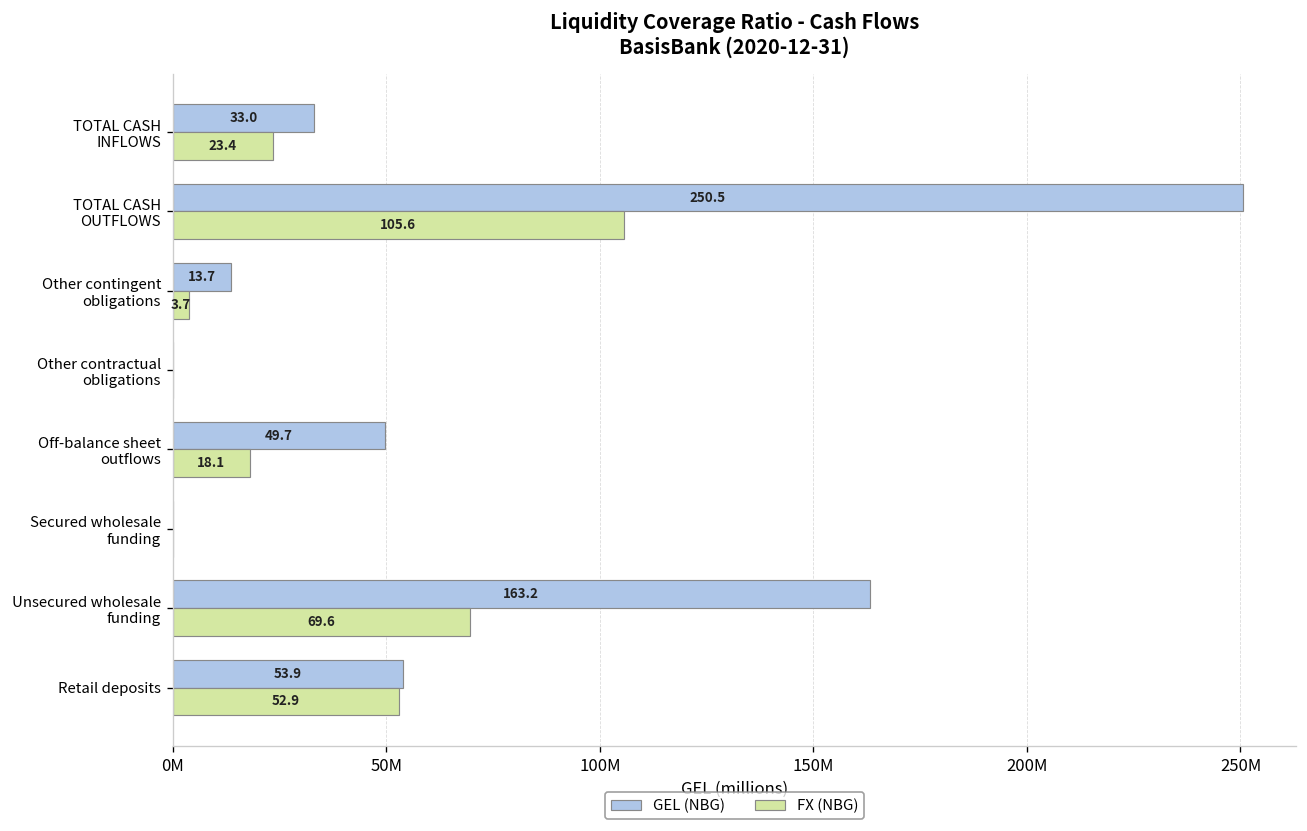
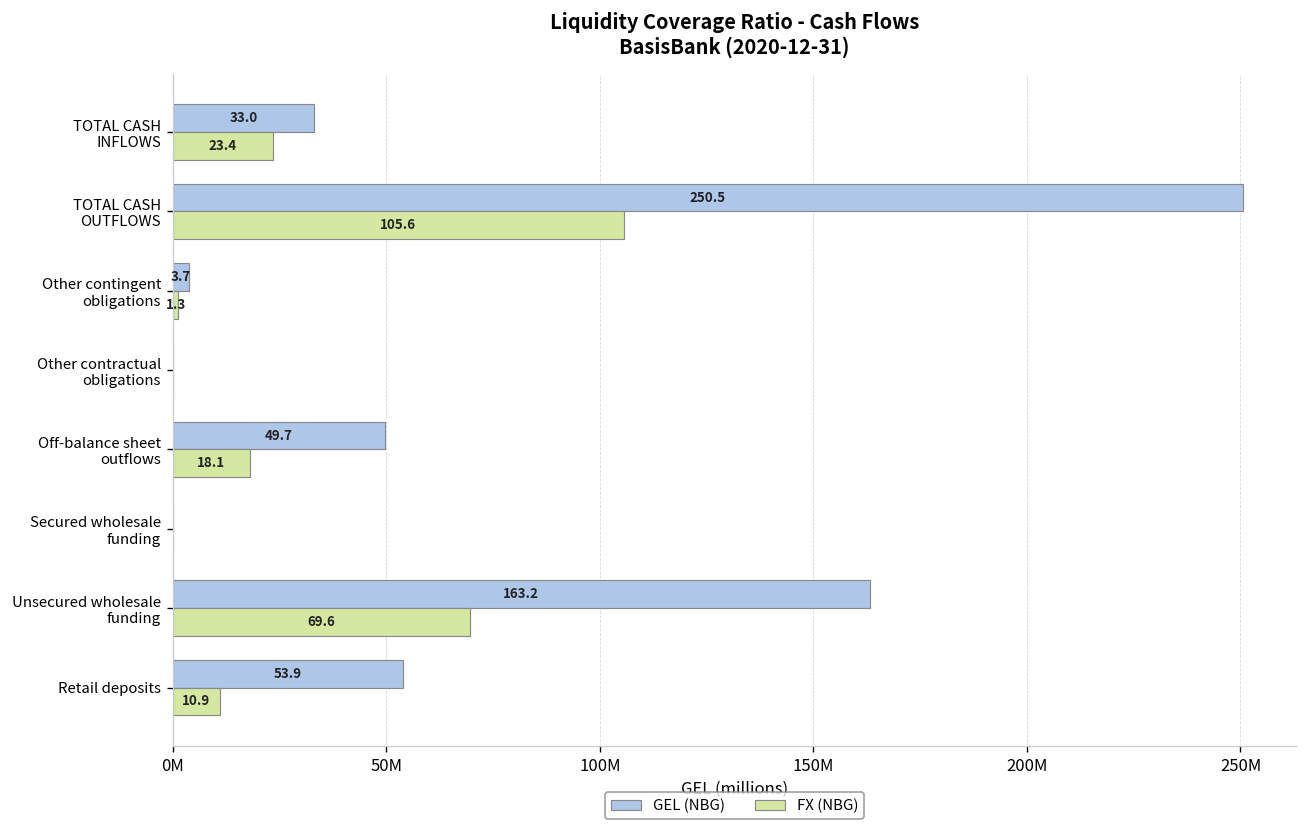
GEL (NBG), Other contingent obligations: 13.7 -> 3.7
FX (NBG), Other contingent obligations: 3.7 -> 1.3
FX (NBG), Retail deposits: 52.9 -> 10.9
